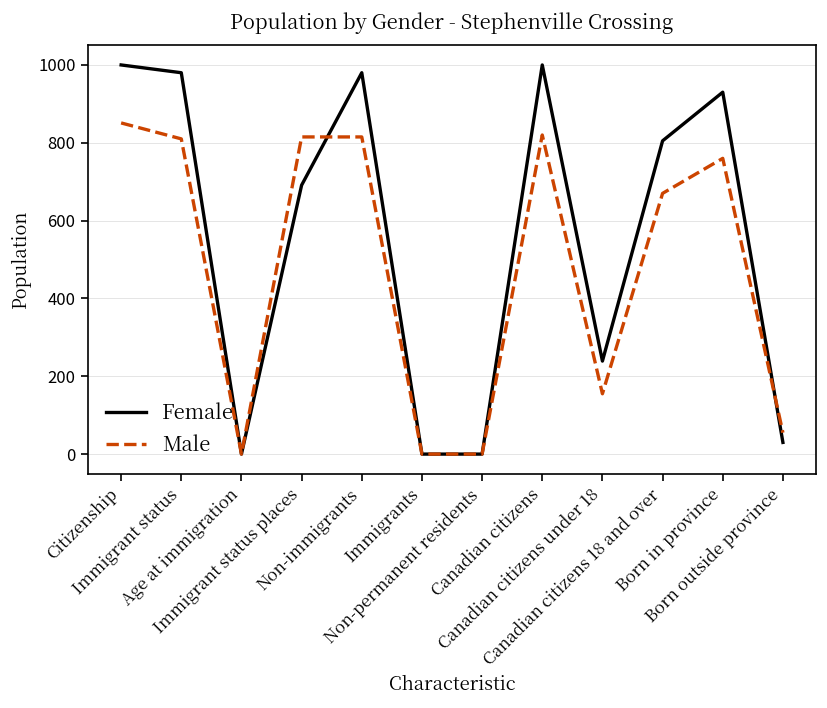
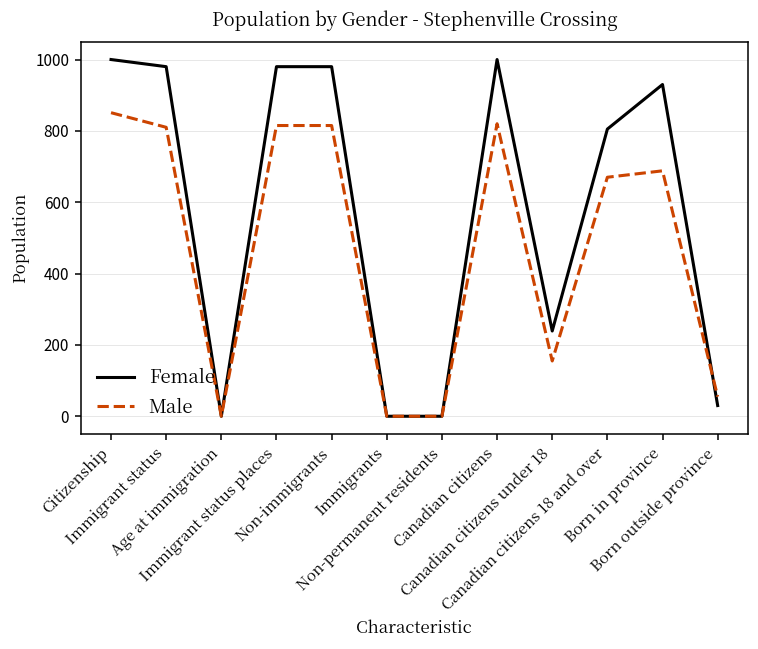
Female, Immigrant status places: 690 -> 980
Male, Born in province: 760 -> 690
